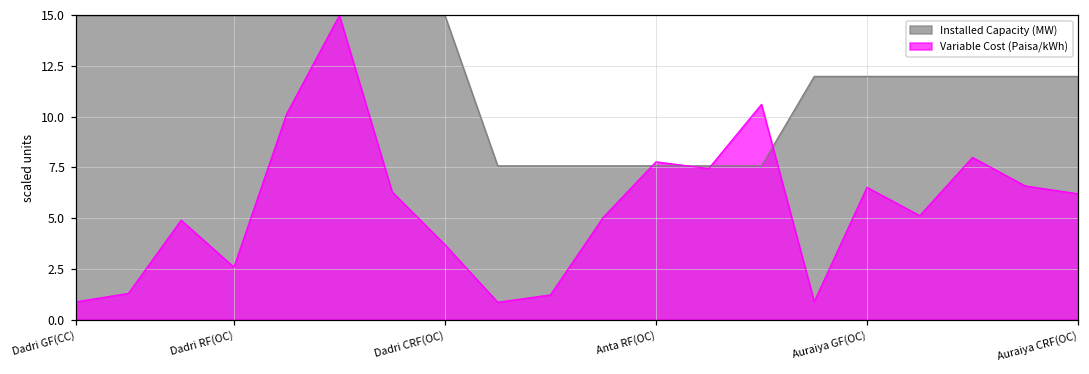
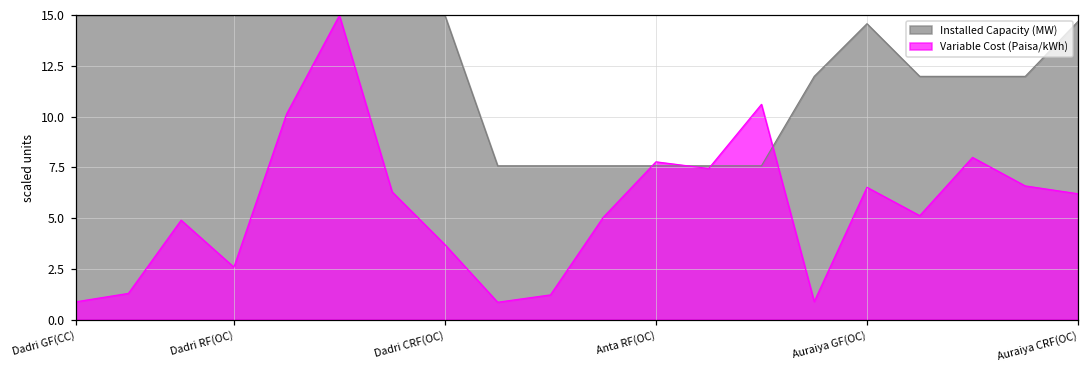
Installed Capacity (MW), Auraiya GF(OC): 12.0 -> 14.6
Installed Capacity (MW), Auraiya CRF(OC): 12.0 -> 14.7
